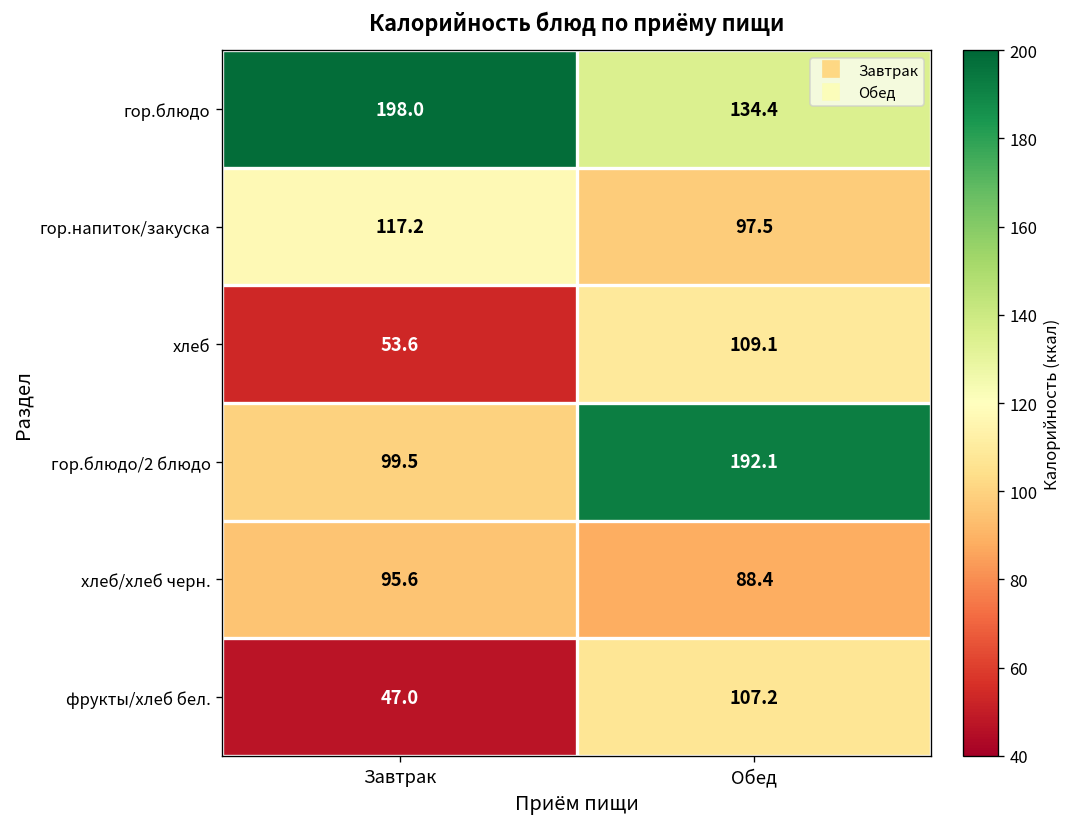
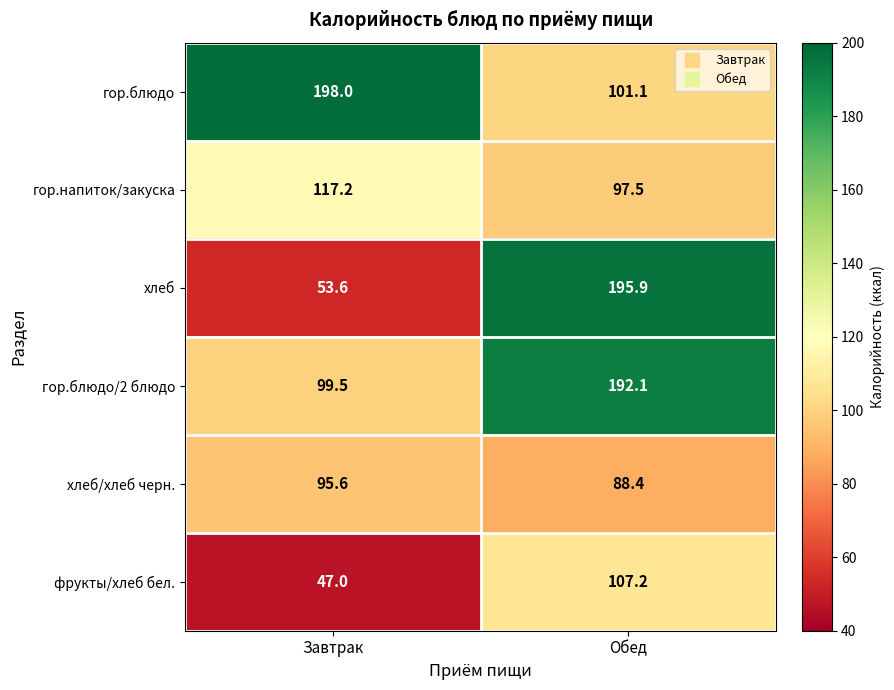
гор.блюдо, Обед: 134.4 -> 101.1
хлеб, Обед: 109.1 -> 195.9
